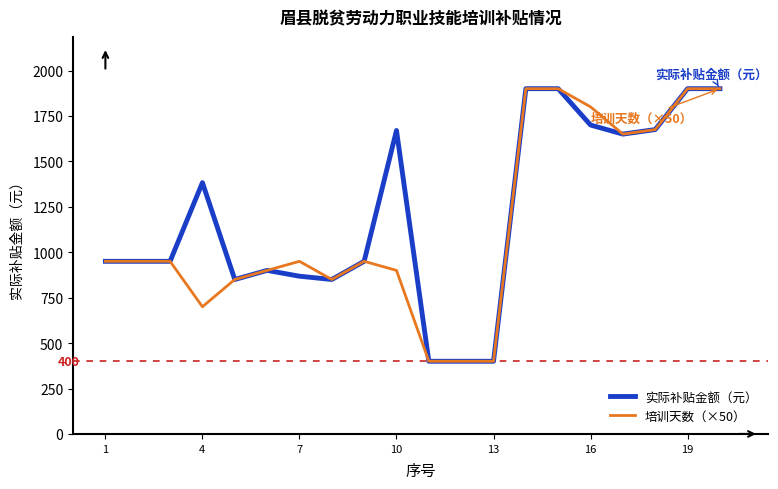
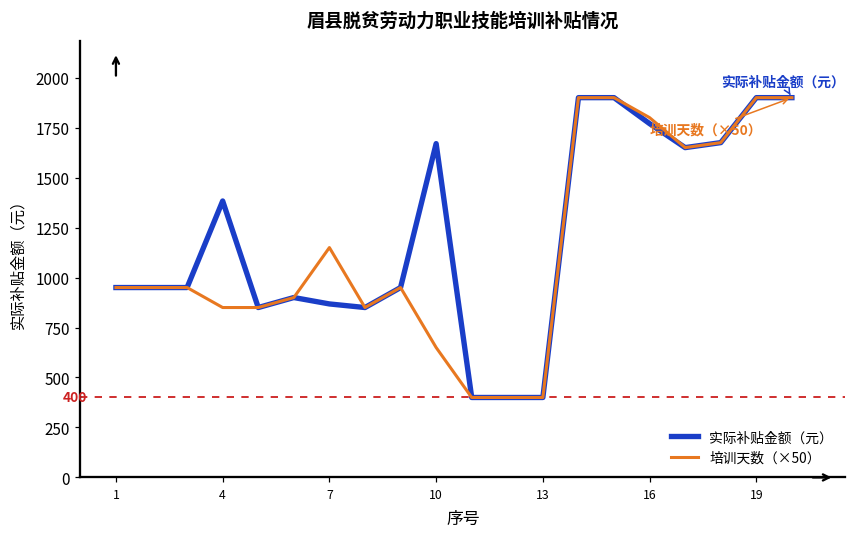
培训天数（×50）, 4: 700 -> 850
培训天数（×50）, 7: 950 -> 1150
培训天数（×50）, 10: 900 -> 650
实际补贴金额（元）, 16: 1700 -> 1770
